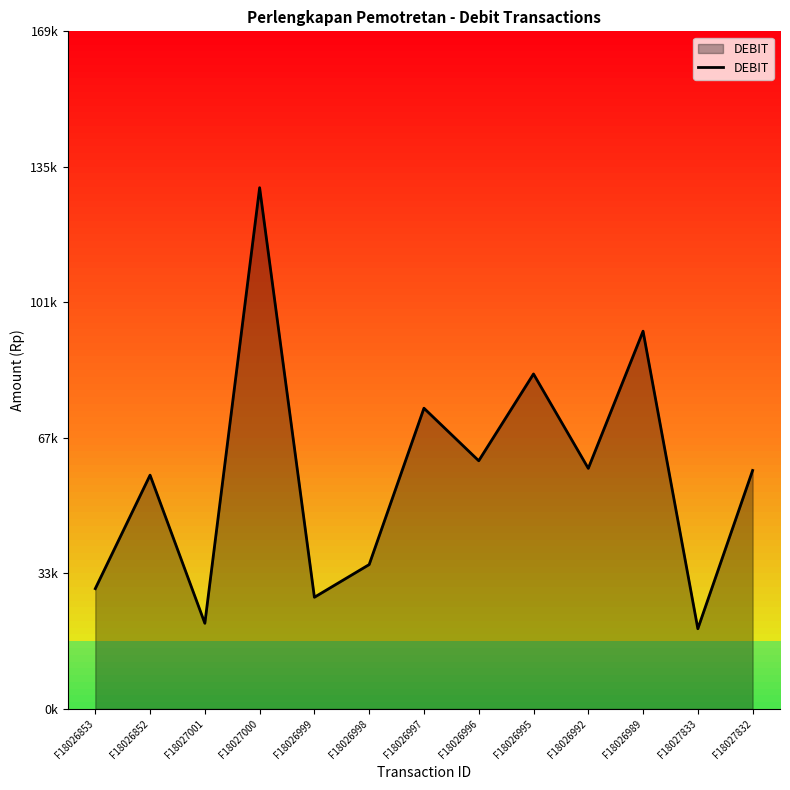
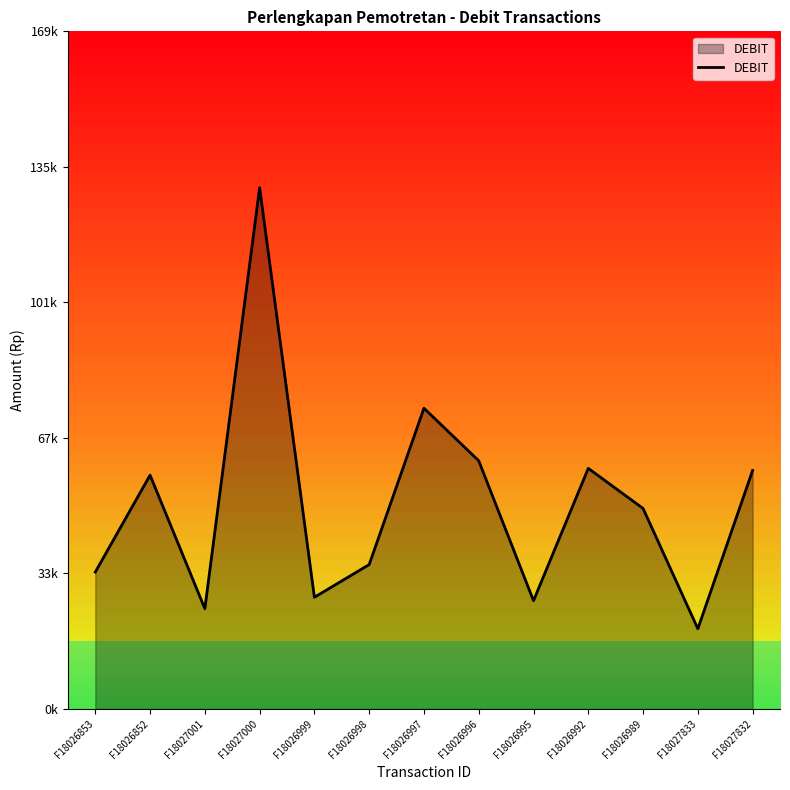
F18026853: 30000 -> 34000
F18027001: 21000 -> 25000
F18026995: 84000 -> 27000
F18026989: 94000 -> 50000
